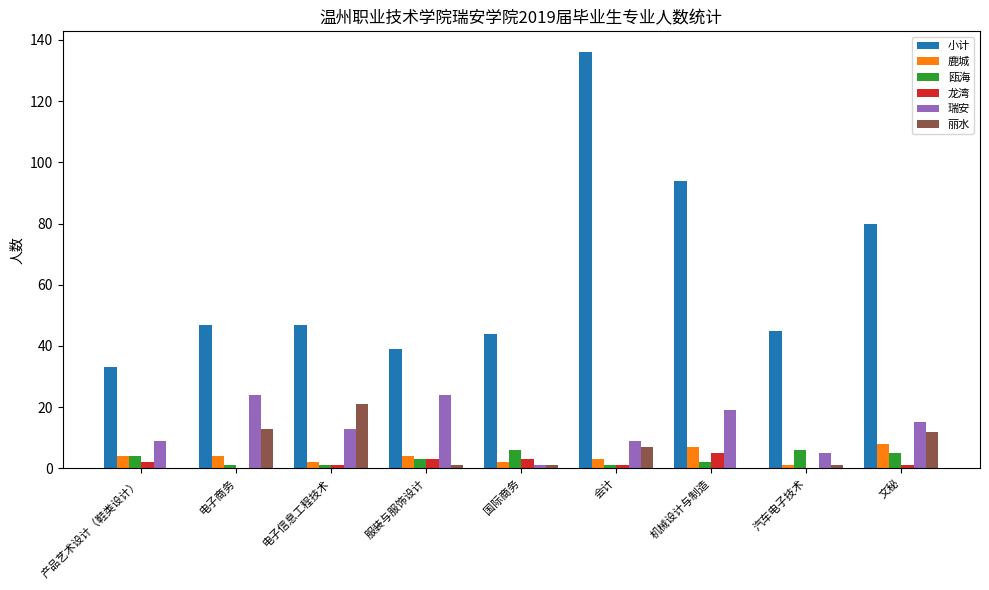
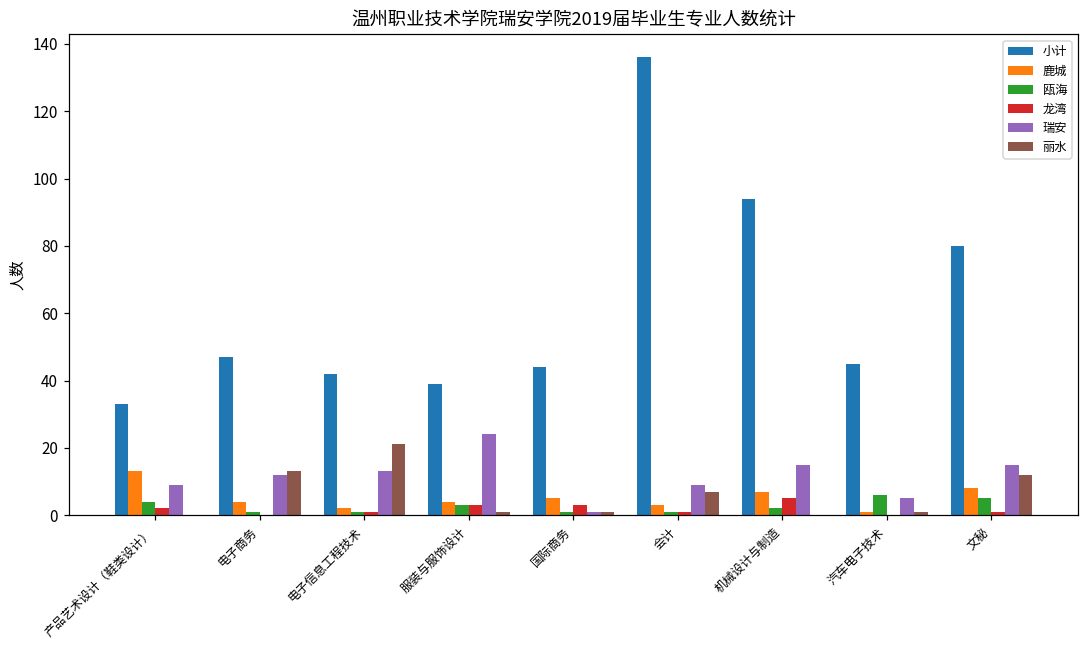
鹿城, 产品艺术设计（鞋类设计）: 4 -> 13
瑞安, 电子商务: 24 -> 12
小计, 电子信息工程技术: 47 -> 42
鹿城, 国际商务: 2 -> 5
瓯海, 国际商务: 6 -> 1
瑞安, 机械设计与制造: 19 -> 15
